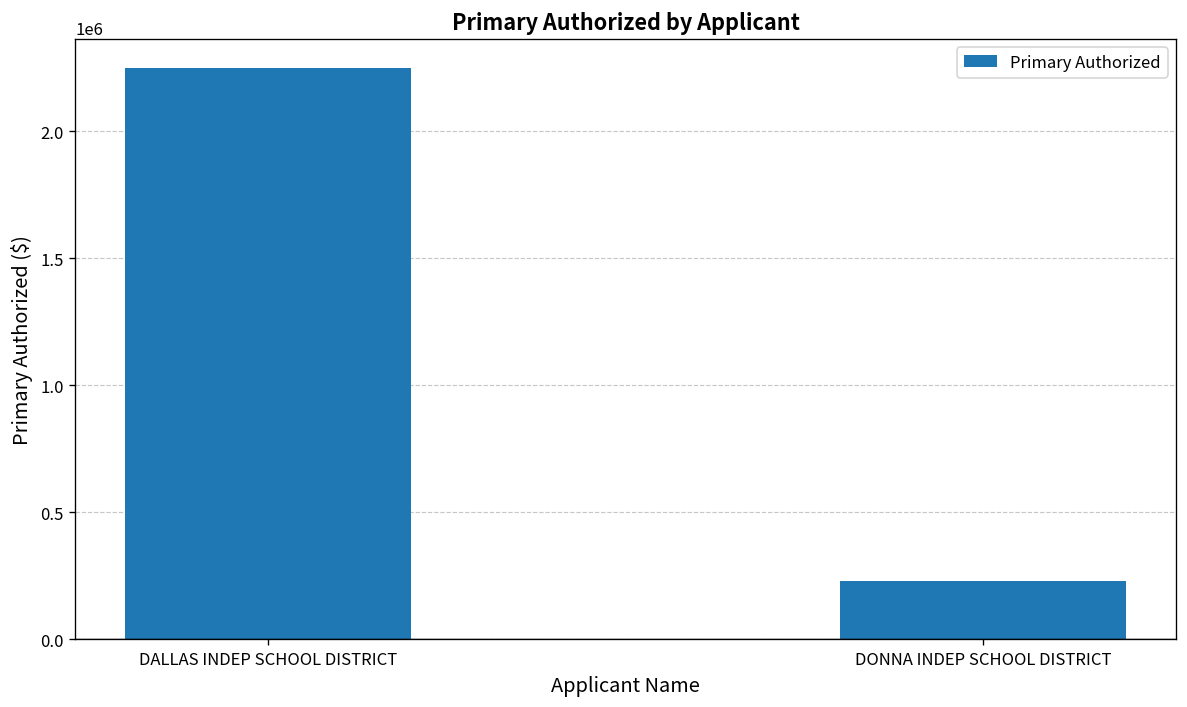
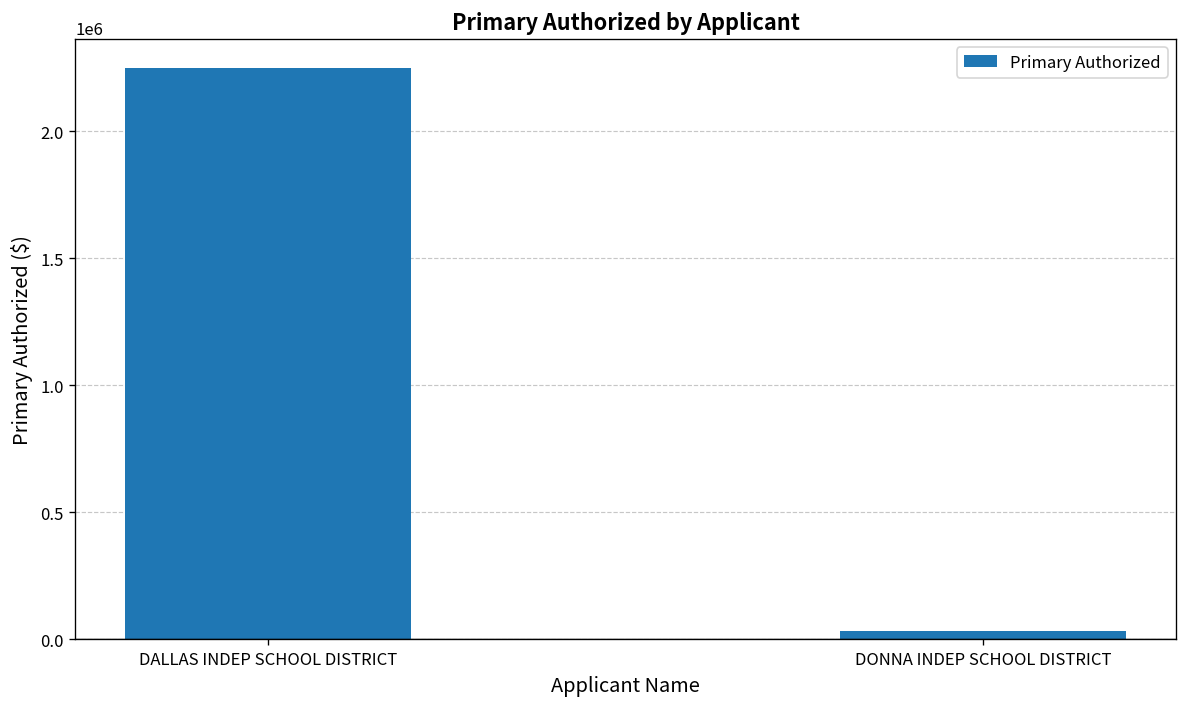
DONNA INDEP SCHOOL DISTRICT: 230000 -> 30000
